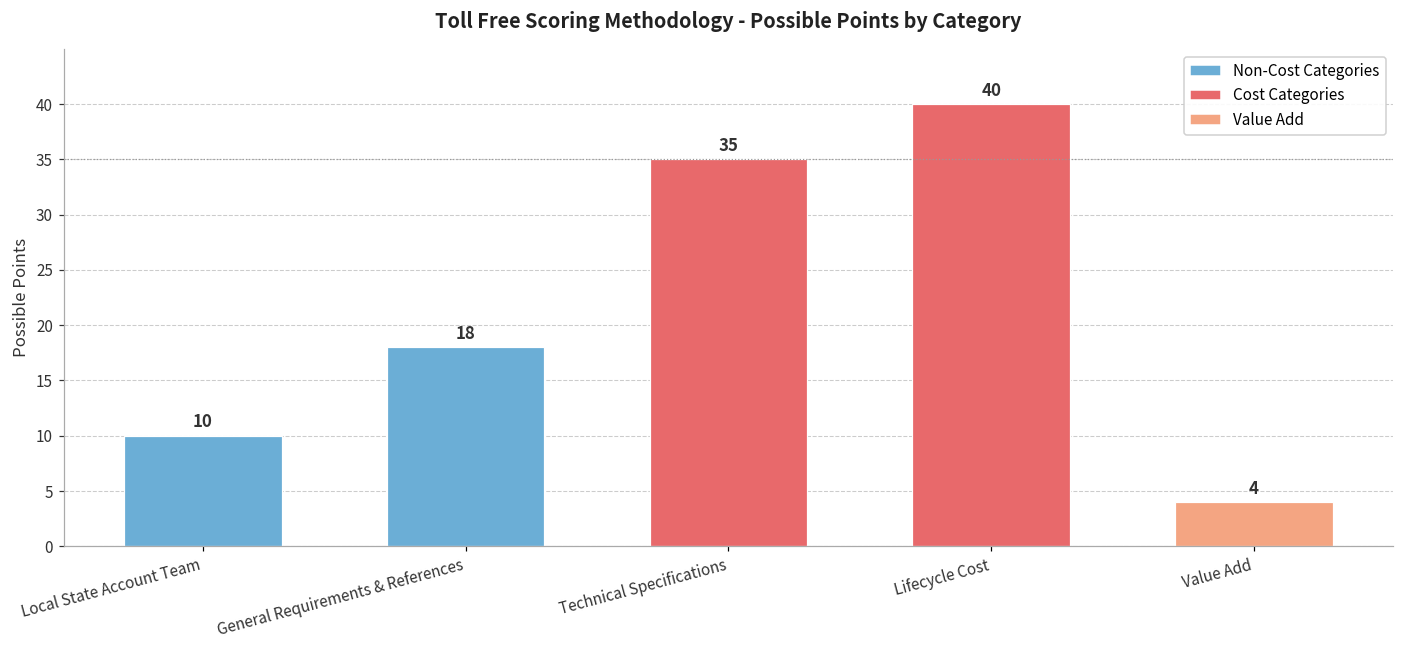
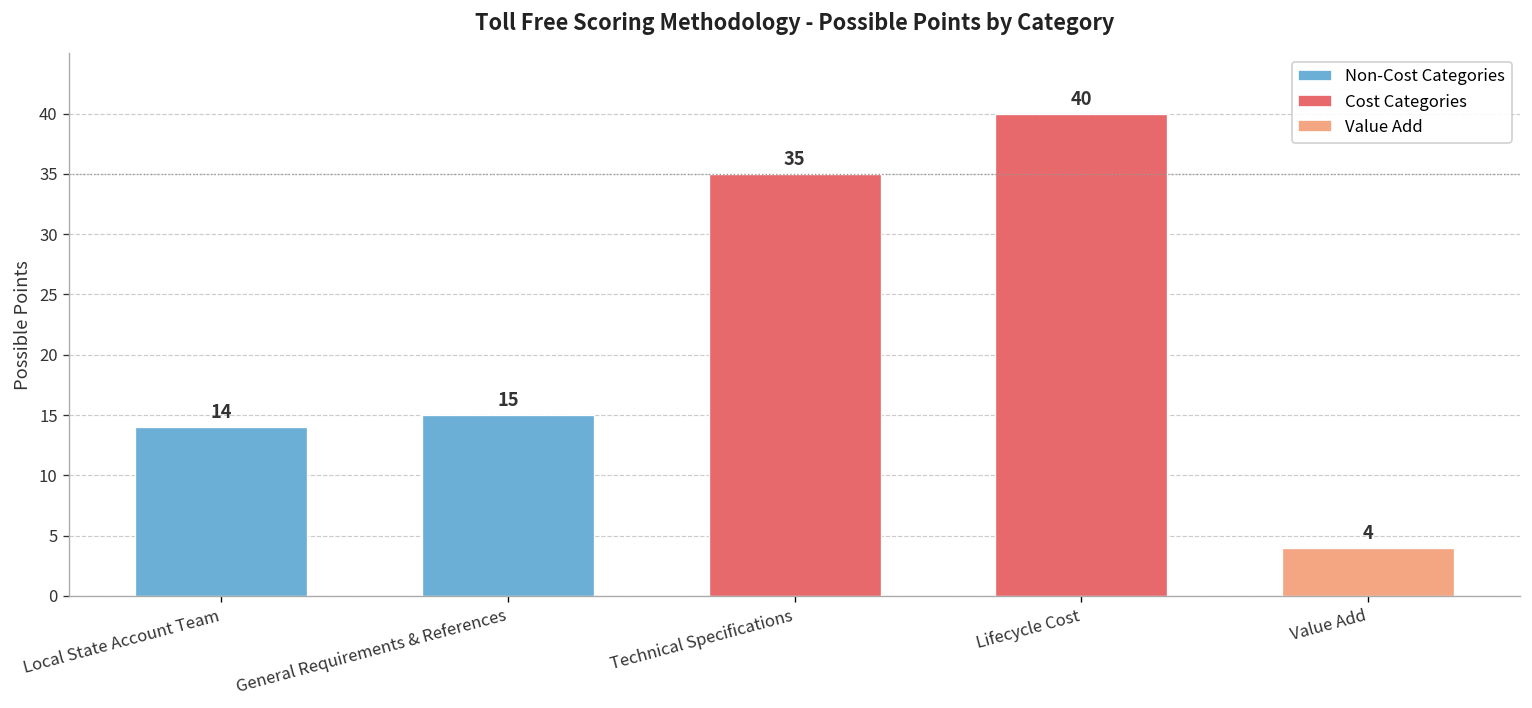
Local State Account Team: 10 -> 14
General Requirements & References: 18 -> 15
